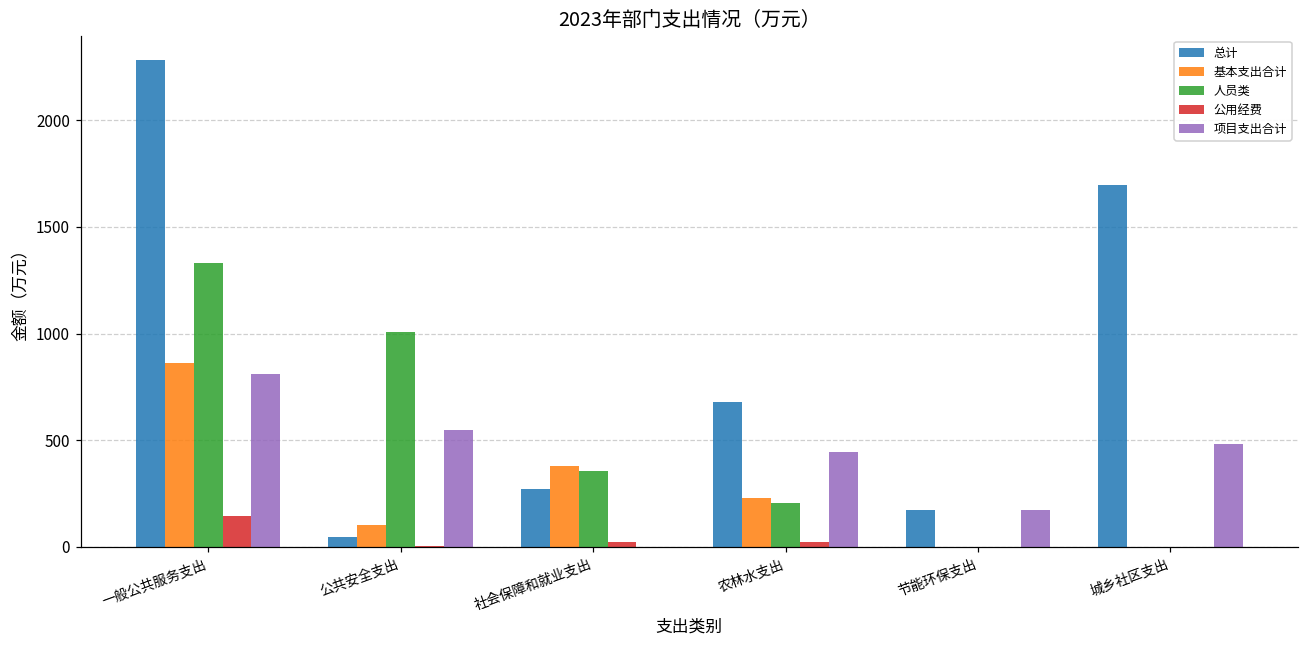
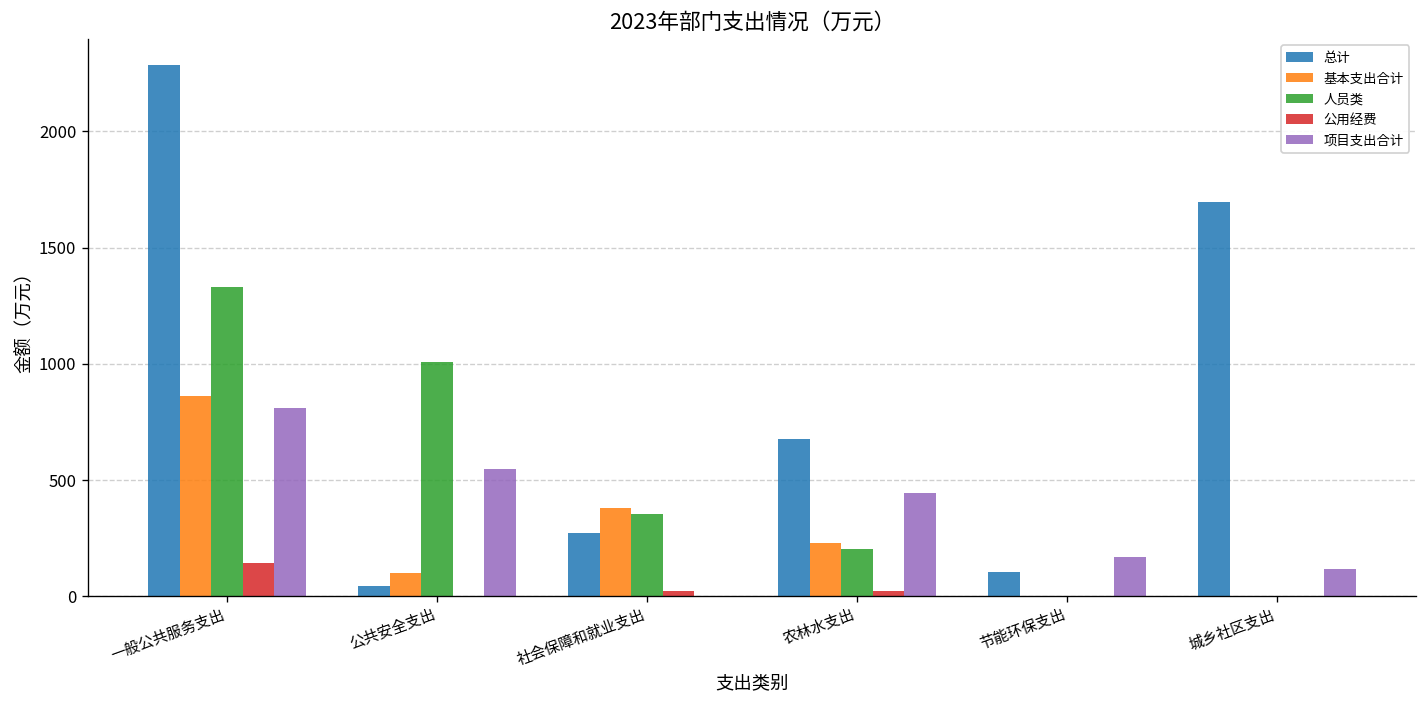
总计, 节能环保支出: 170 -> 110
项目支出合计, 城乡社区支出: 480 -> 120
